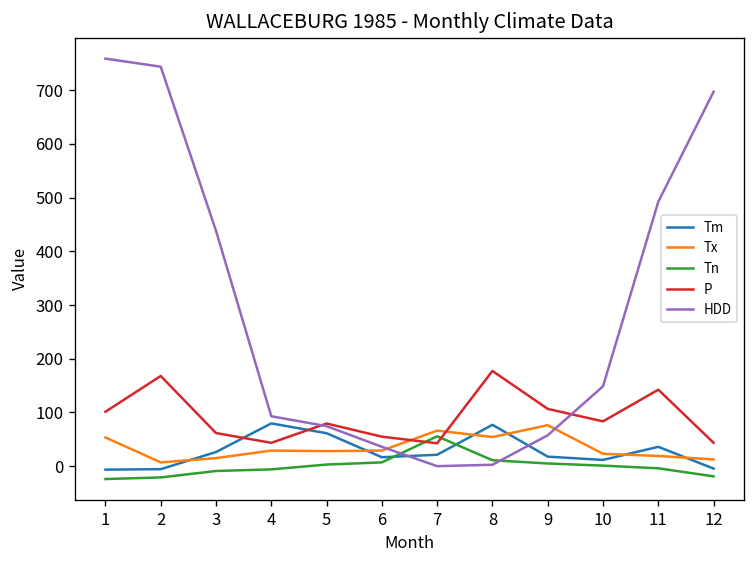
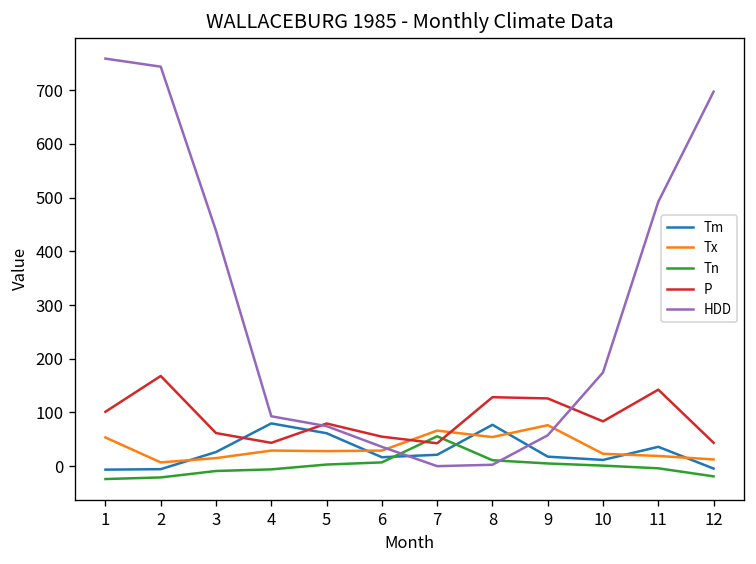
P, 8: 180 -> 130
P, 9: 110 -> 130
HDD, 10: 150 -> 170
